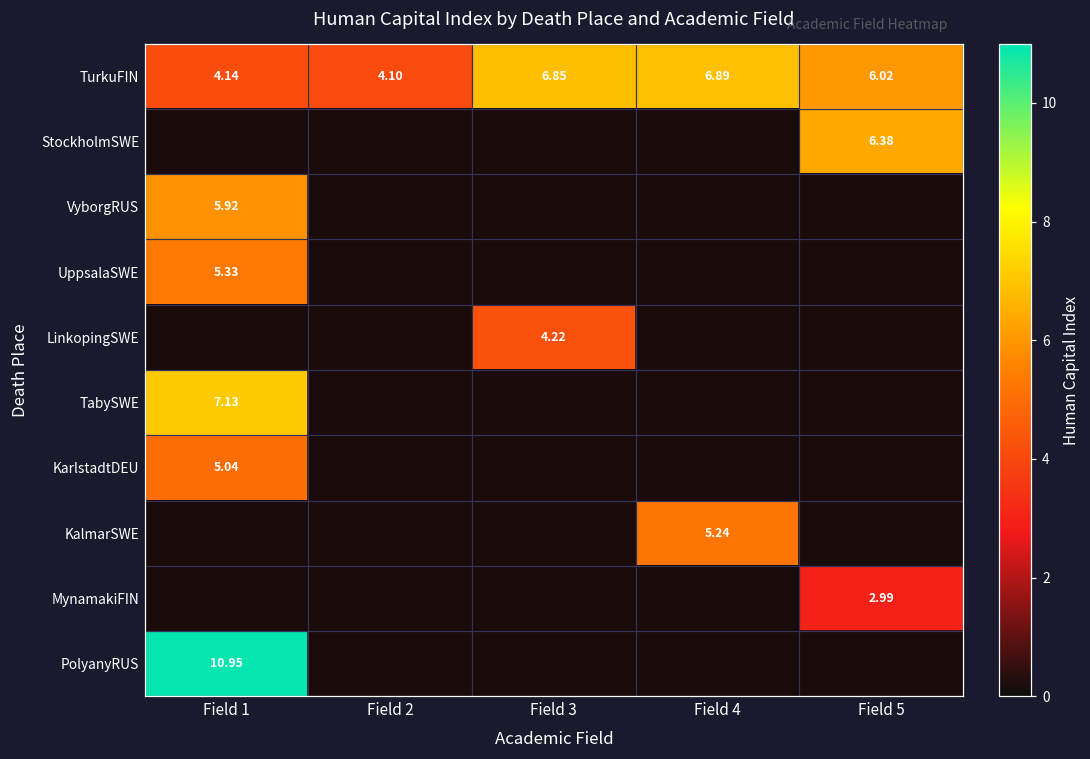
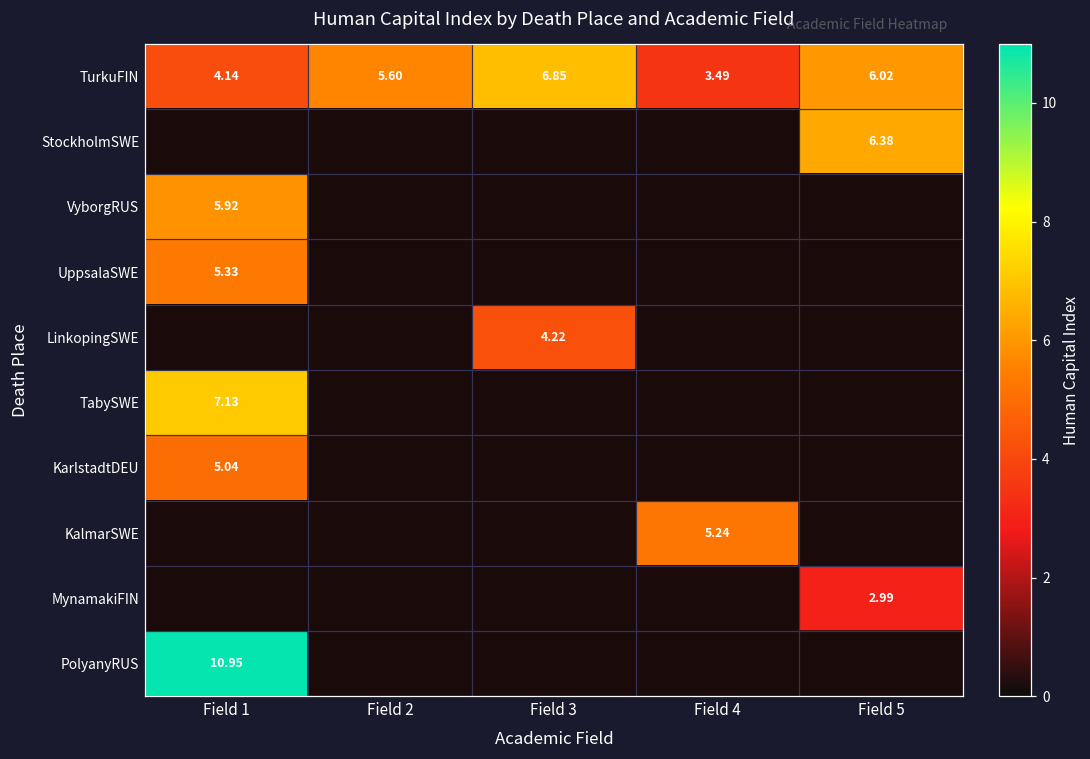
TurkuFIN, Field 2: 4.10 -> 5.60
TurkuFIN, Field 4: 6.89 -> 3.49
